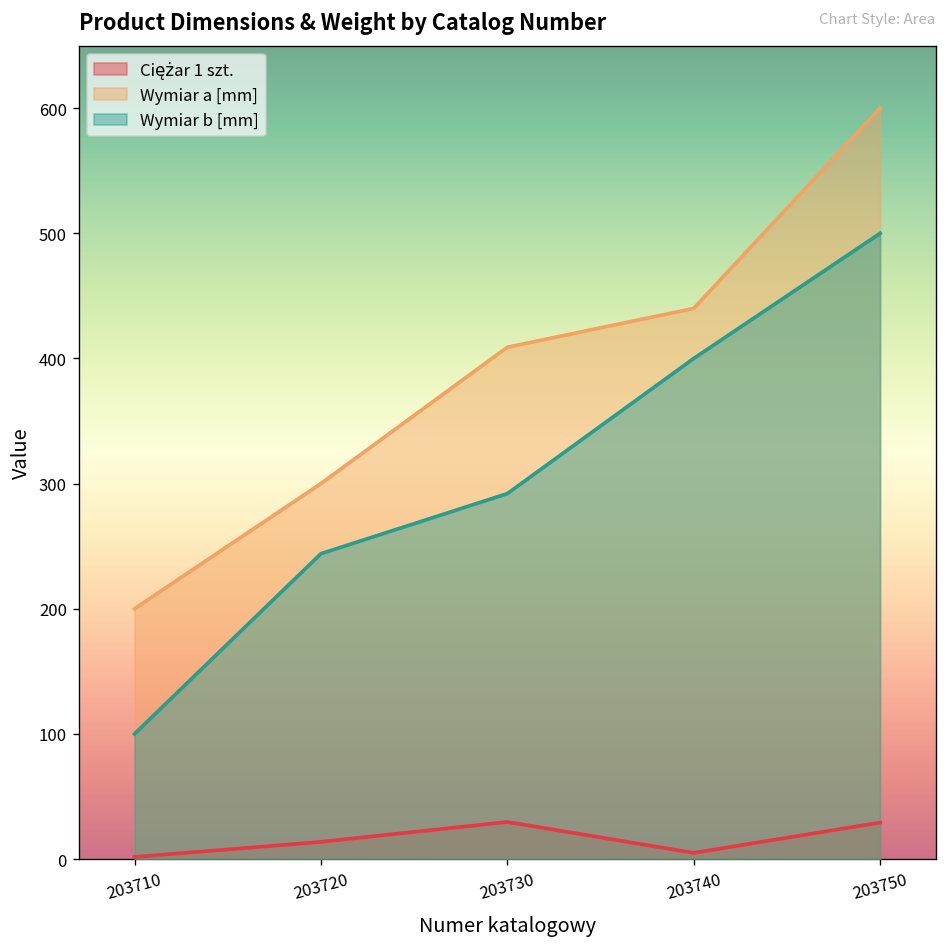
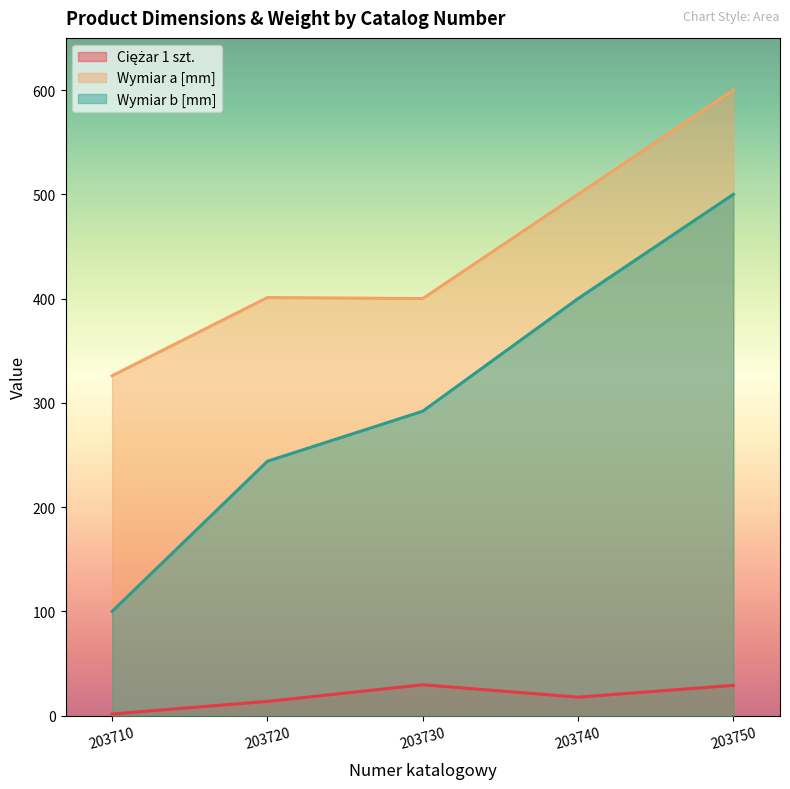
Wymiar a [mm], 203710: 200 -> 326
Wymiar a [mm], 203720: 300 -> 401
Wymiar a [mm], 203730: 409 -> 400
Ciężar 1 szt., 203740: 5 -> 18
Wymiar a [mm], 203740: 440 -> 500
